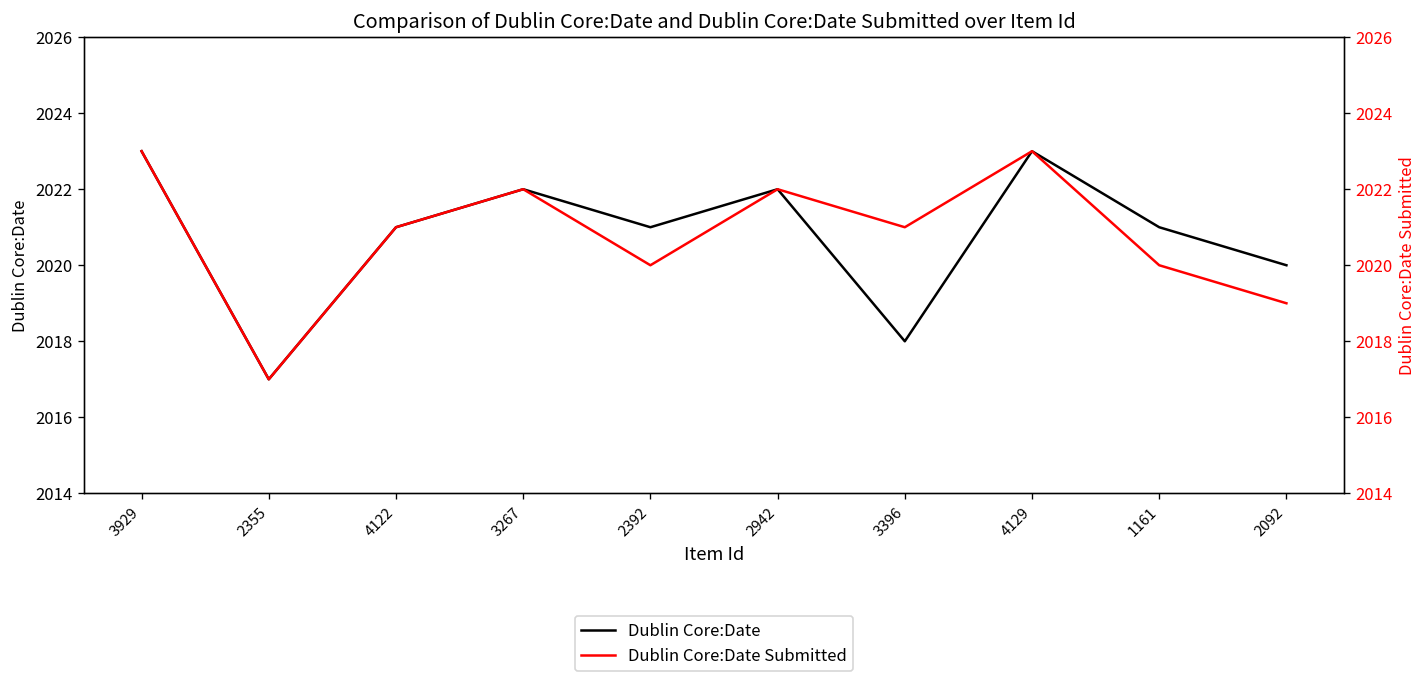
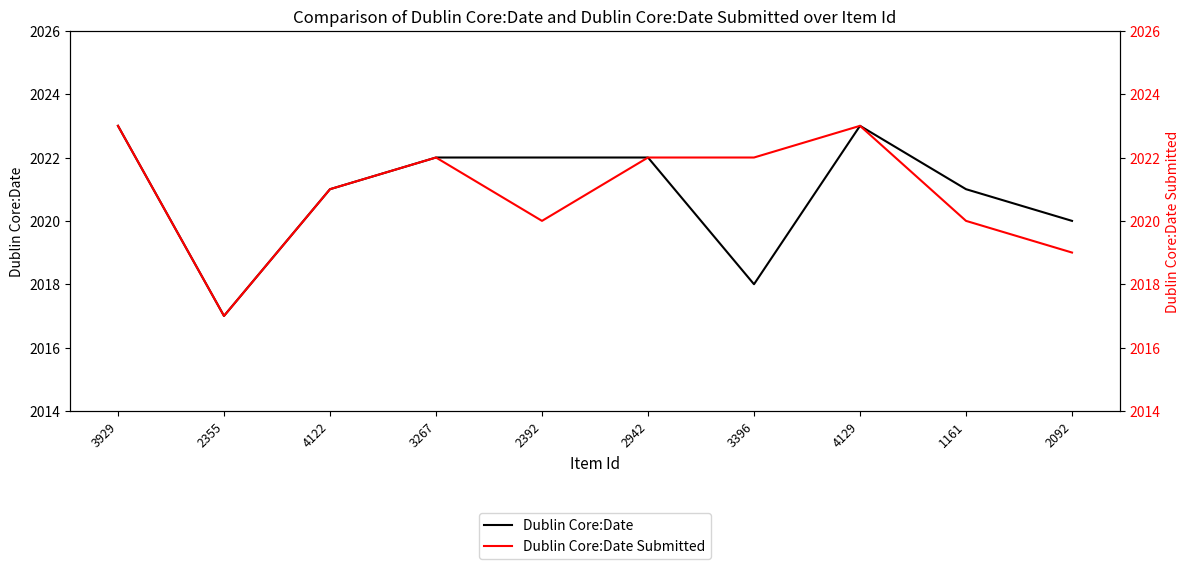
Dublin Core:Date, 2392: 2021 -> 2022
Dublin Core:Date Submitted, 3396: 2021 -> 2022
